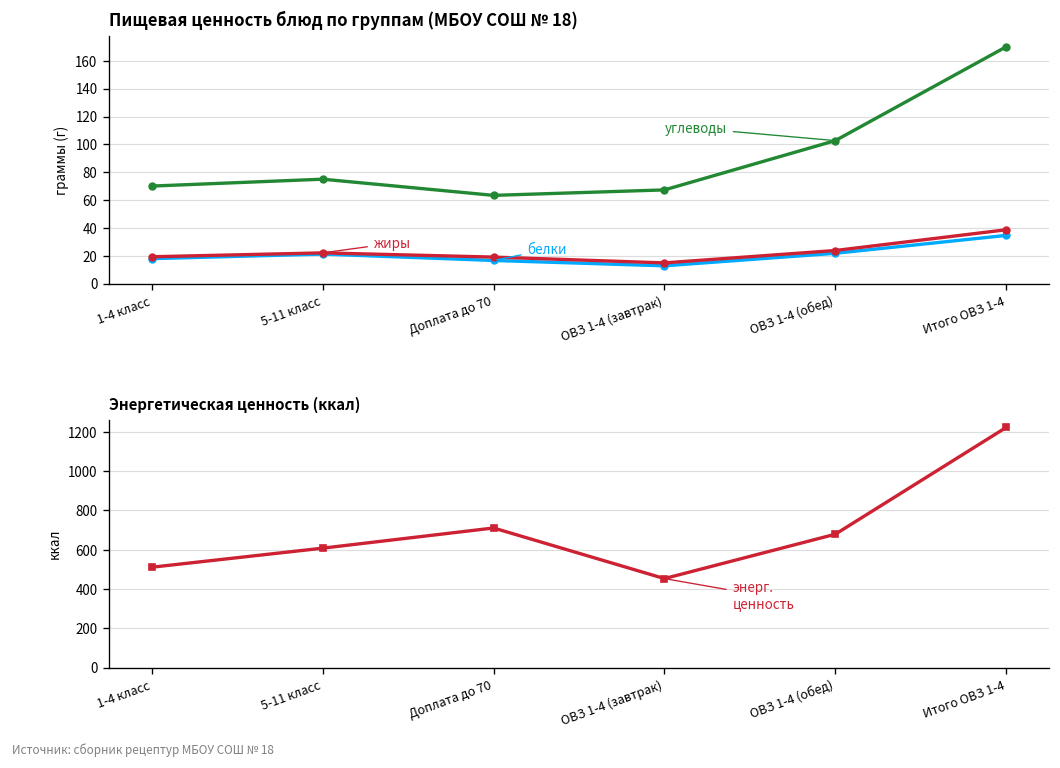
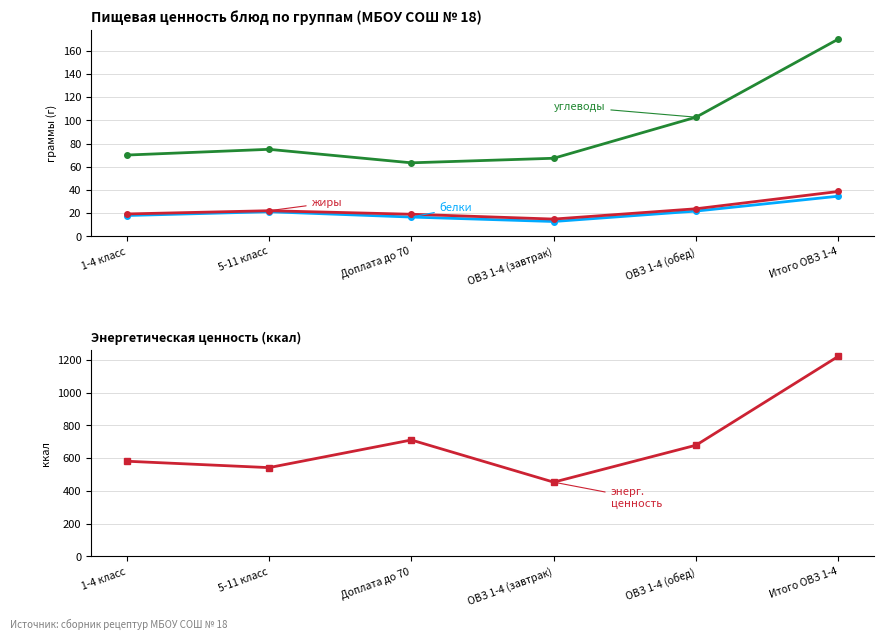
Энергетическая ценность (ккал), 1-4 класс: 510 -> 580
Энергетическая ценность (ккал), 5-11 класс: 610 -> 540
